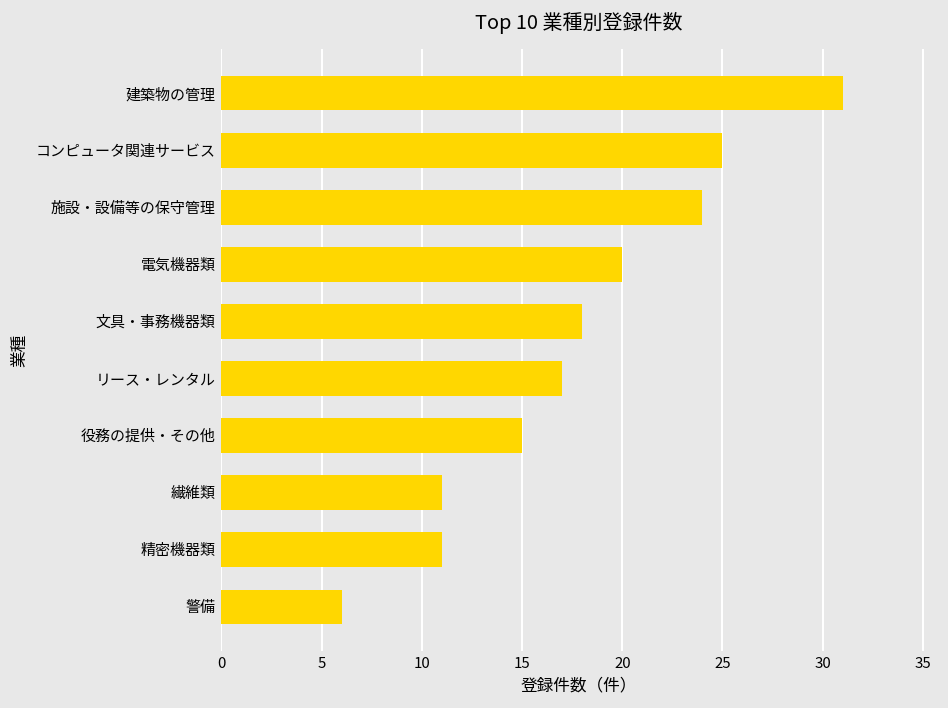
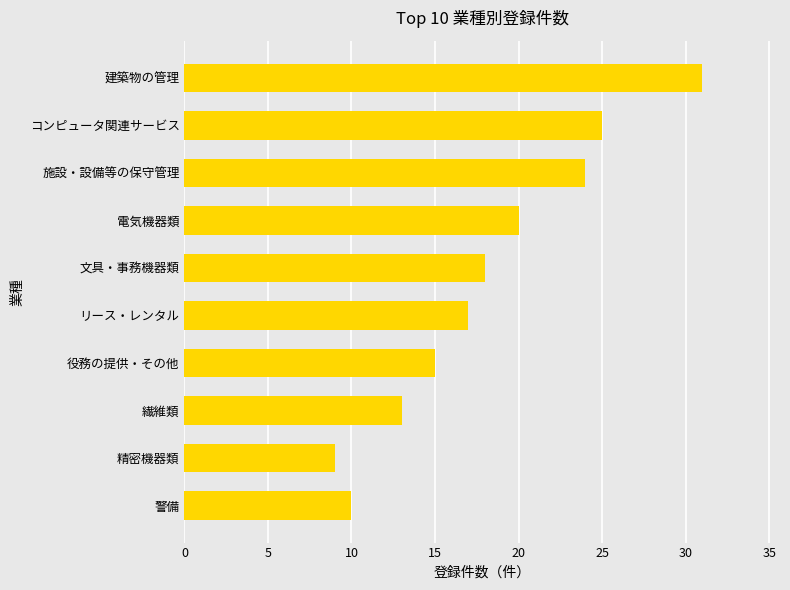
繊維類: 11 -> 13
精密機器類: 11 -> 9
警備: 6 -> 10
